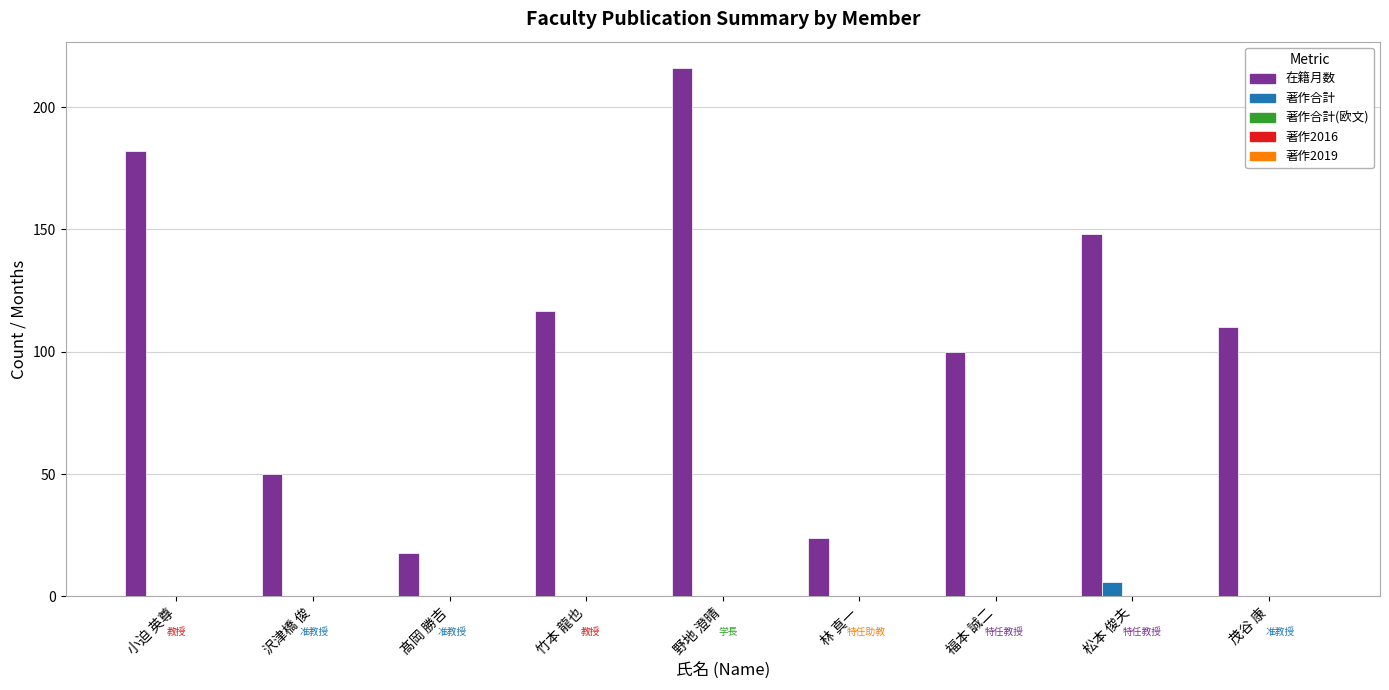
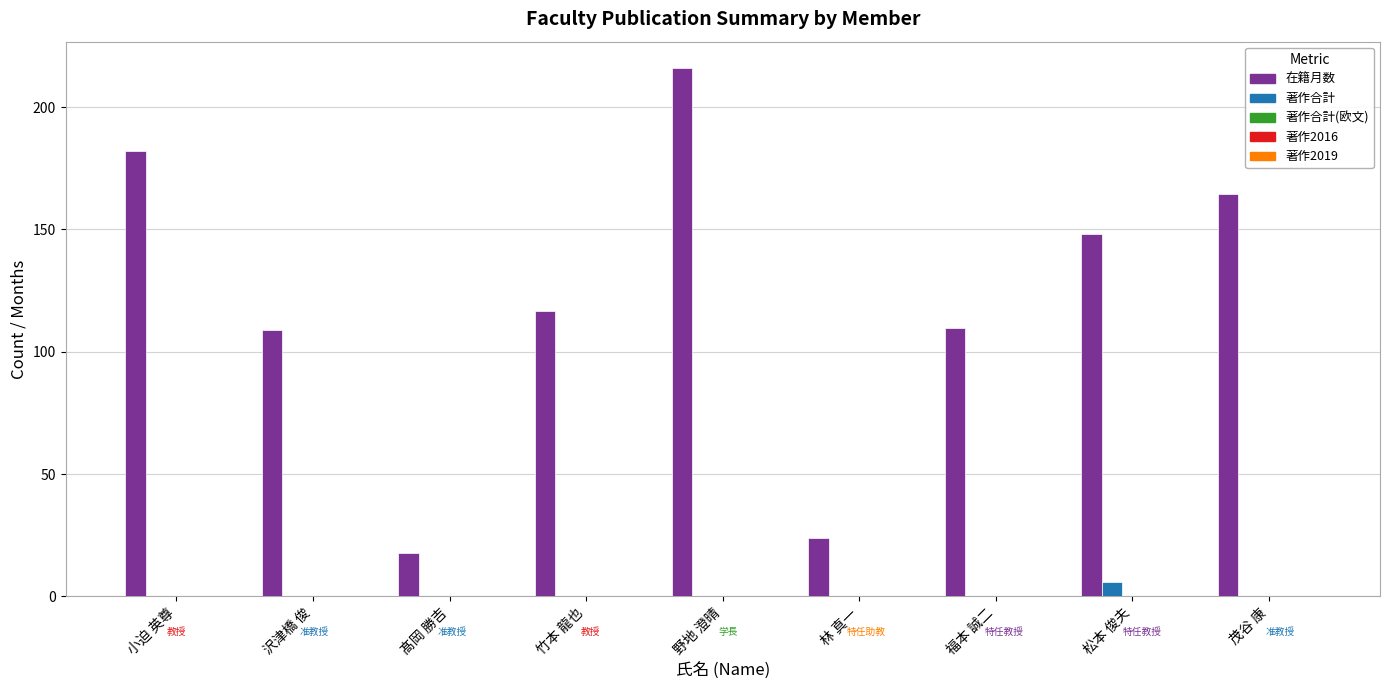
在籍月数, 沢津橋 俊: 50 -> 109
在籍月数, 福本 誠二: 100 -> 110
在籍月数, 茂谷 康: 110 -> 164
